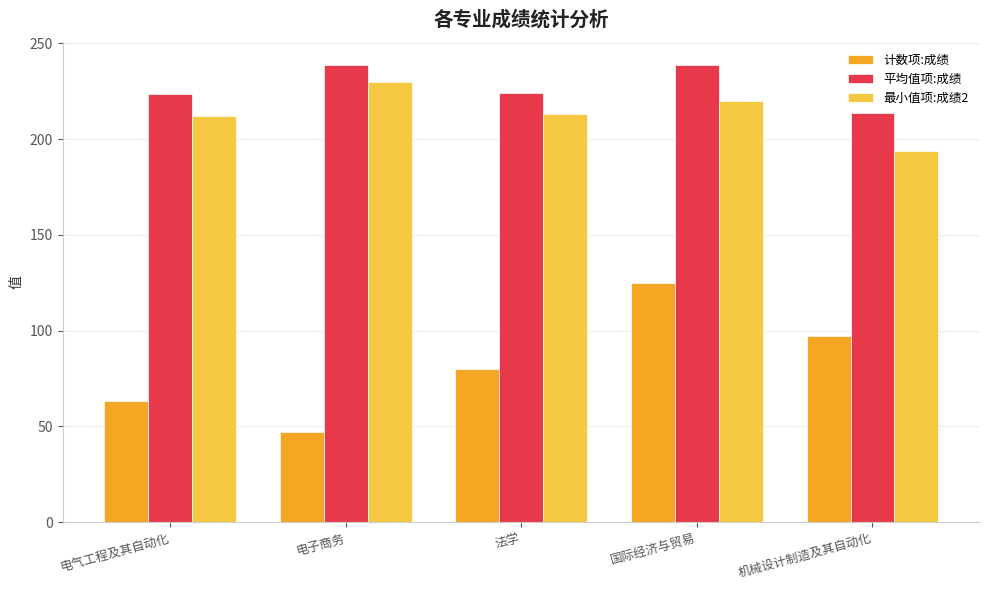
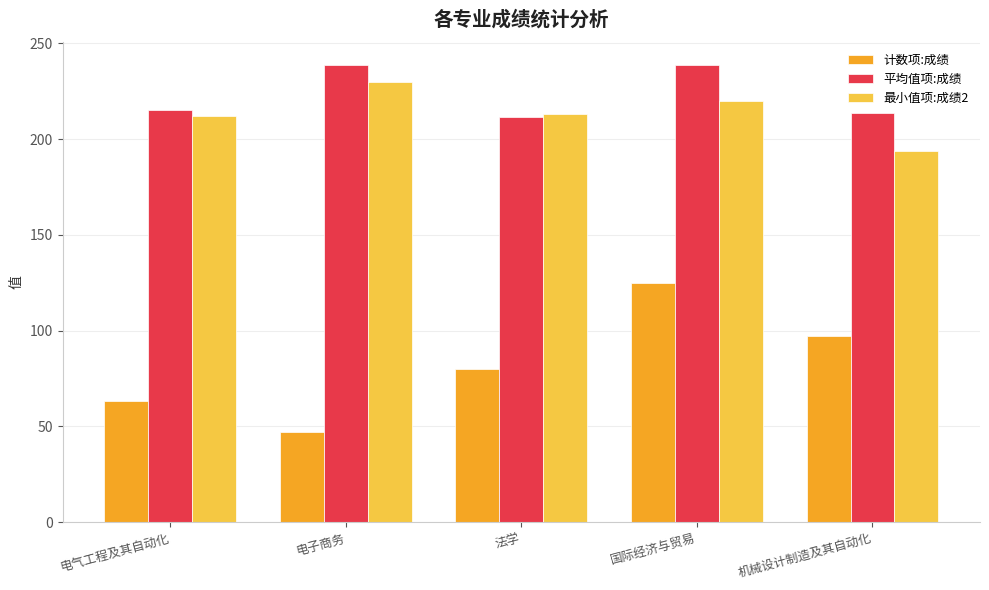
平均值项:成绩, 电气工程及其自动化: 223 -> 215
平均值项:成绩, 法学: 224 -> 212
